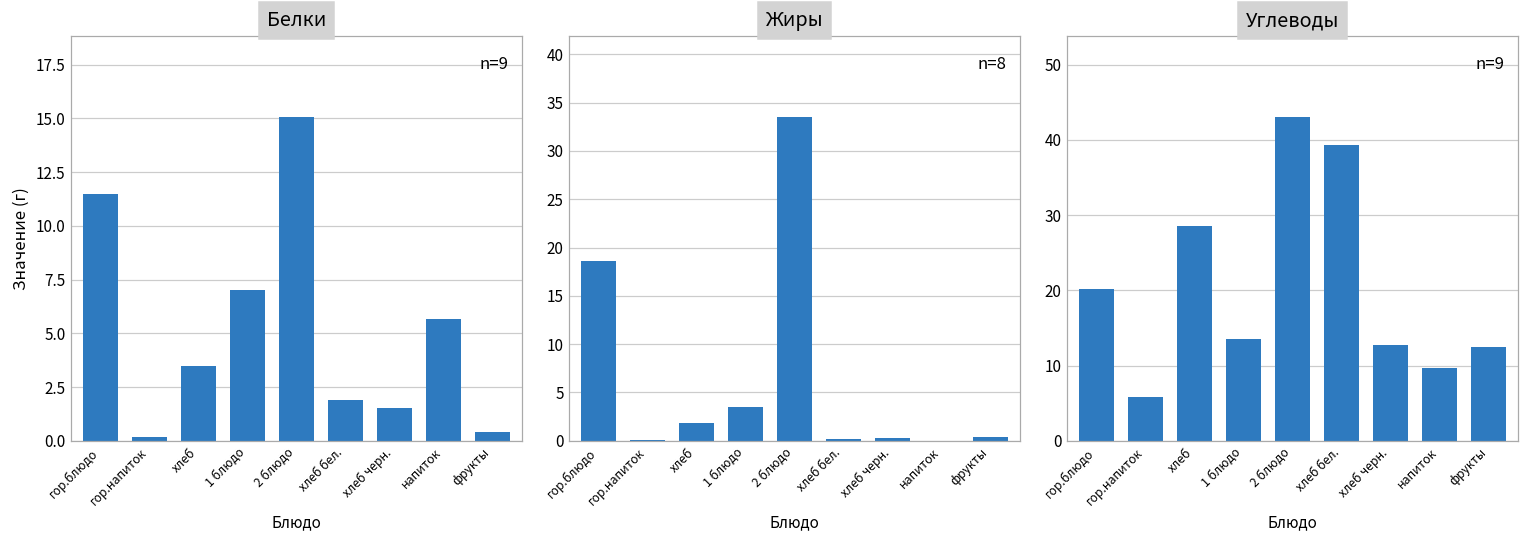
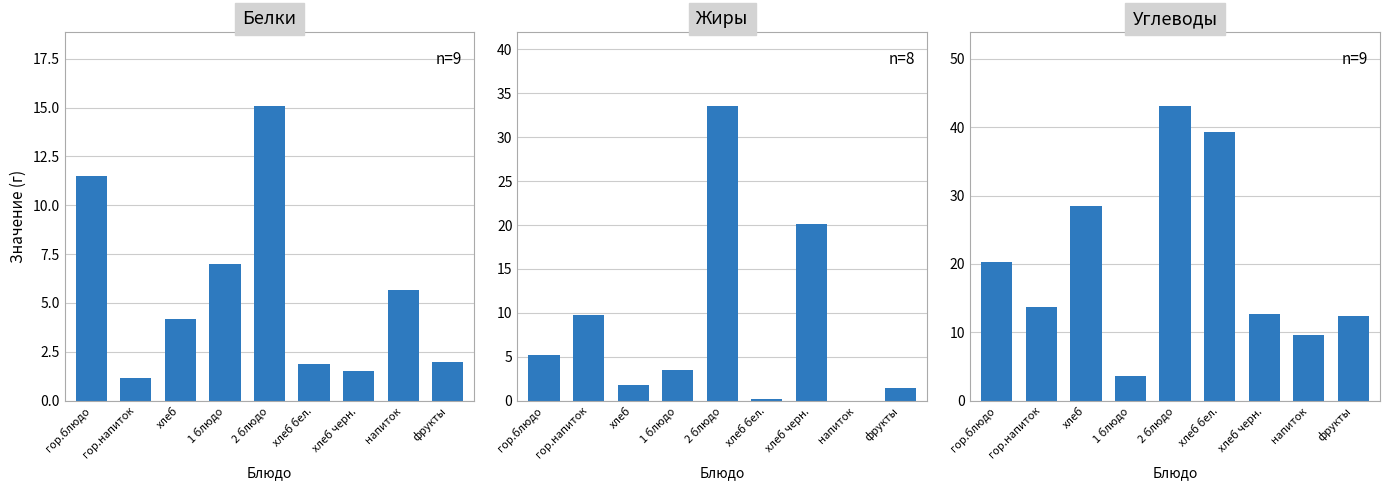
Белки, гор.напиток: 0.2 -> 1.2
Белки, хлеб: 3.5 -> 4.2
Белки, фрукты: 0.4 -> 2.0
Жиры, гор.блюдо: 19 -> 5
Жиры, гор.напиток: 0 -> 10
Жиры, хлеб черн.: 0 -> 20
Жиры, фрукты: 0 -> 1
Углеводы, гор.напиток: 6 -> 14
Углеводы, 1 блюдо: 13 -> 4
